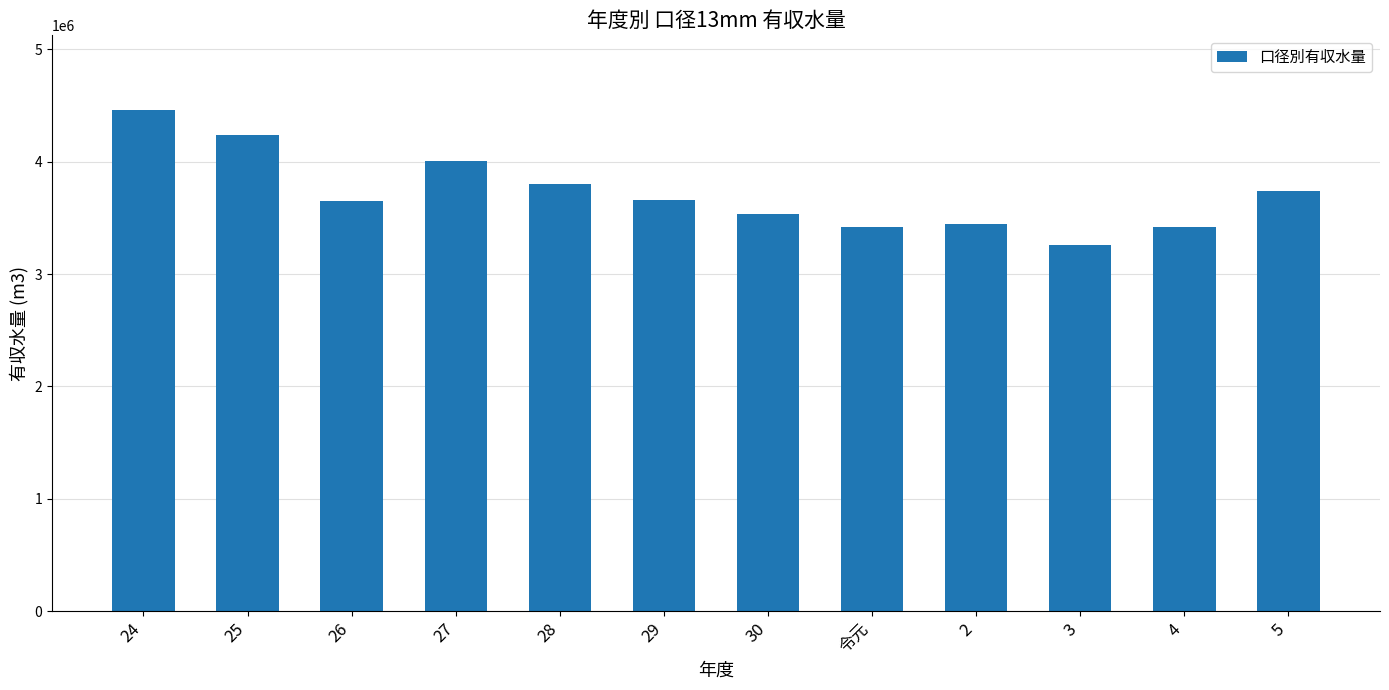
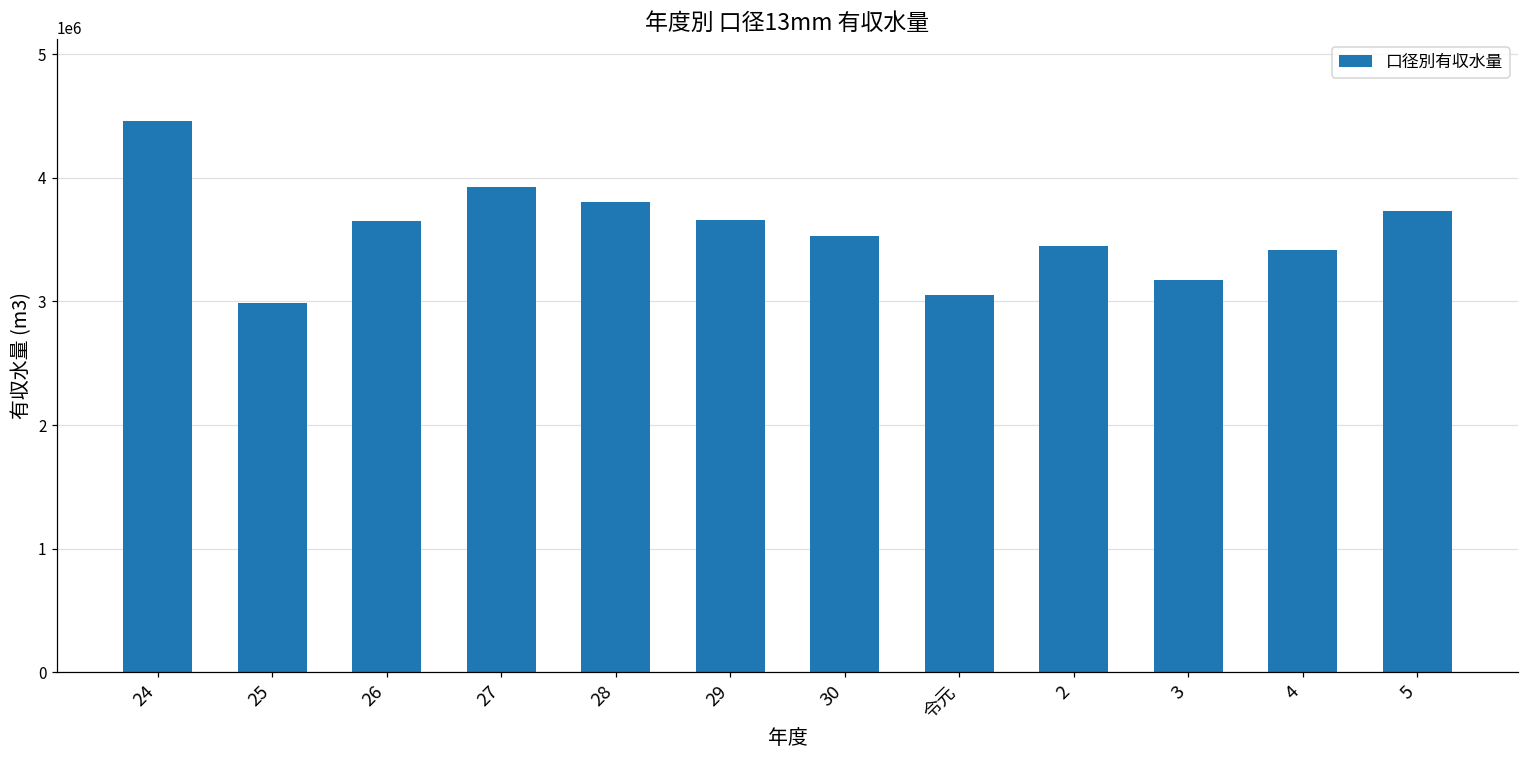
25: 4240000 -> 2980000
27: 4000000 -> 3920000
令元: 3420000 -> 3050000
3: 3260000 -> 3170000
